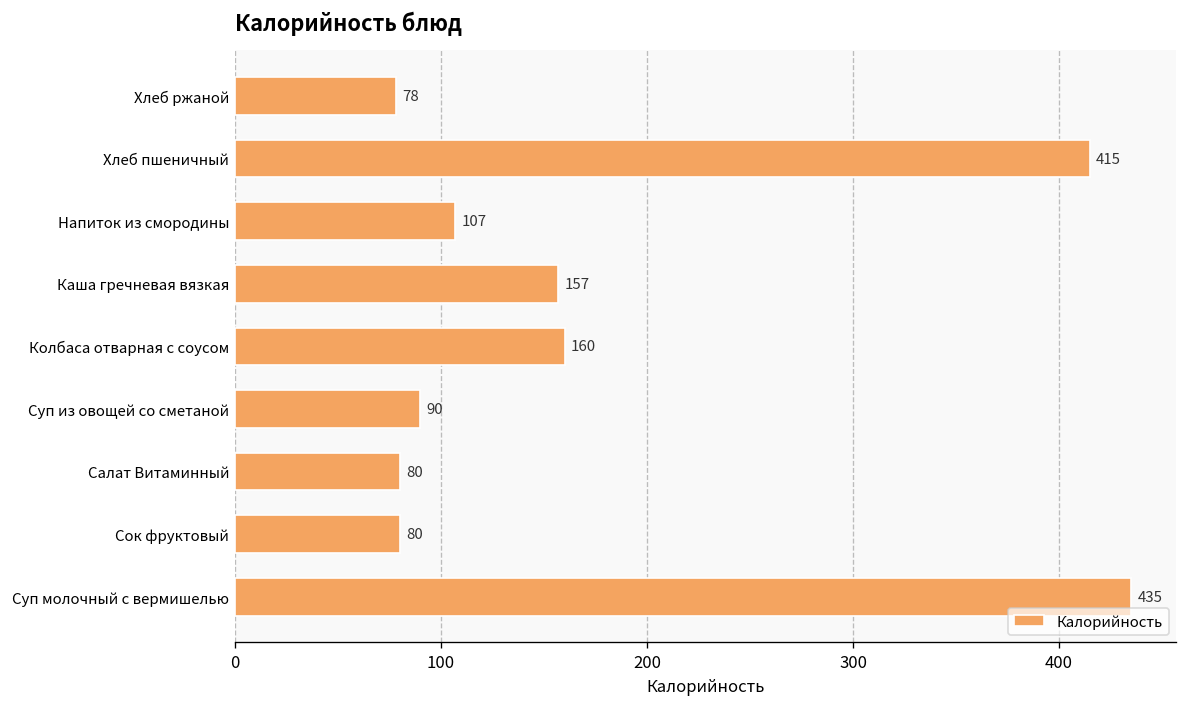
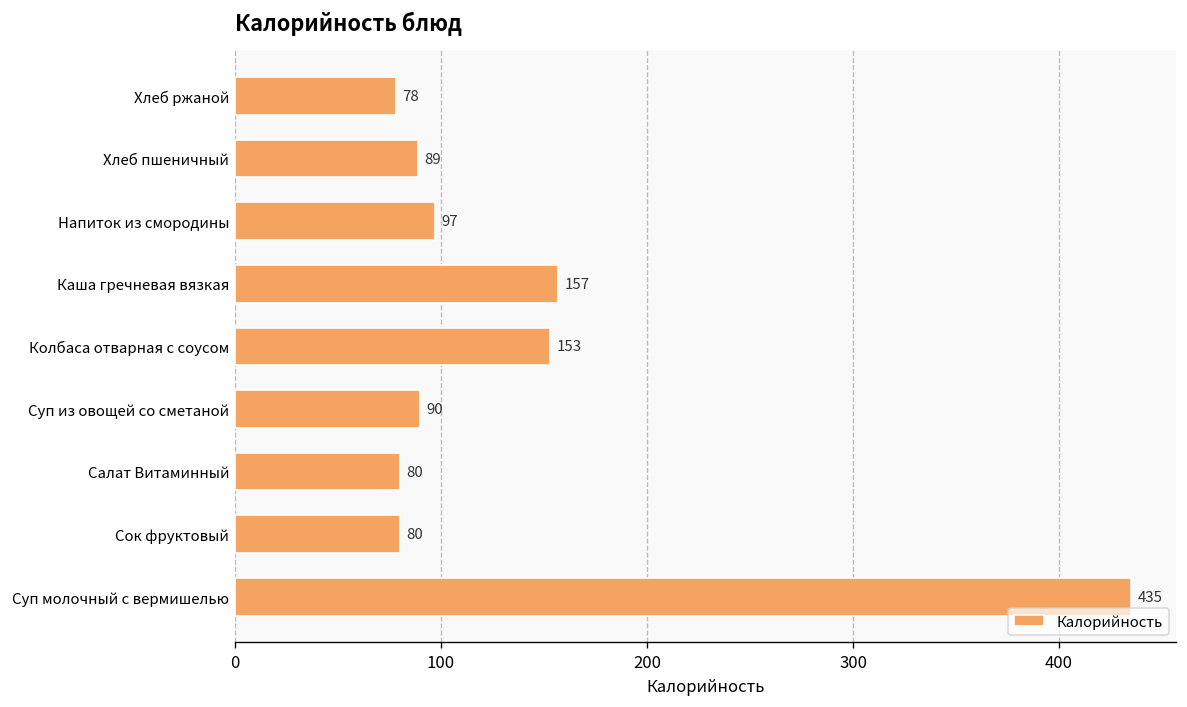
Хлеб пшеничный: 415 -> 89
Напиток из смородины: 107 -> 97
Колбаса отварная с соусом: 160 -> 153
